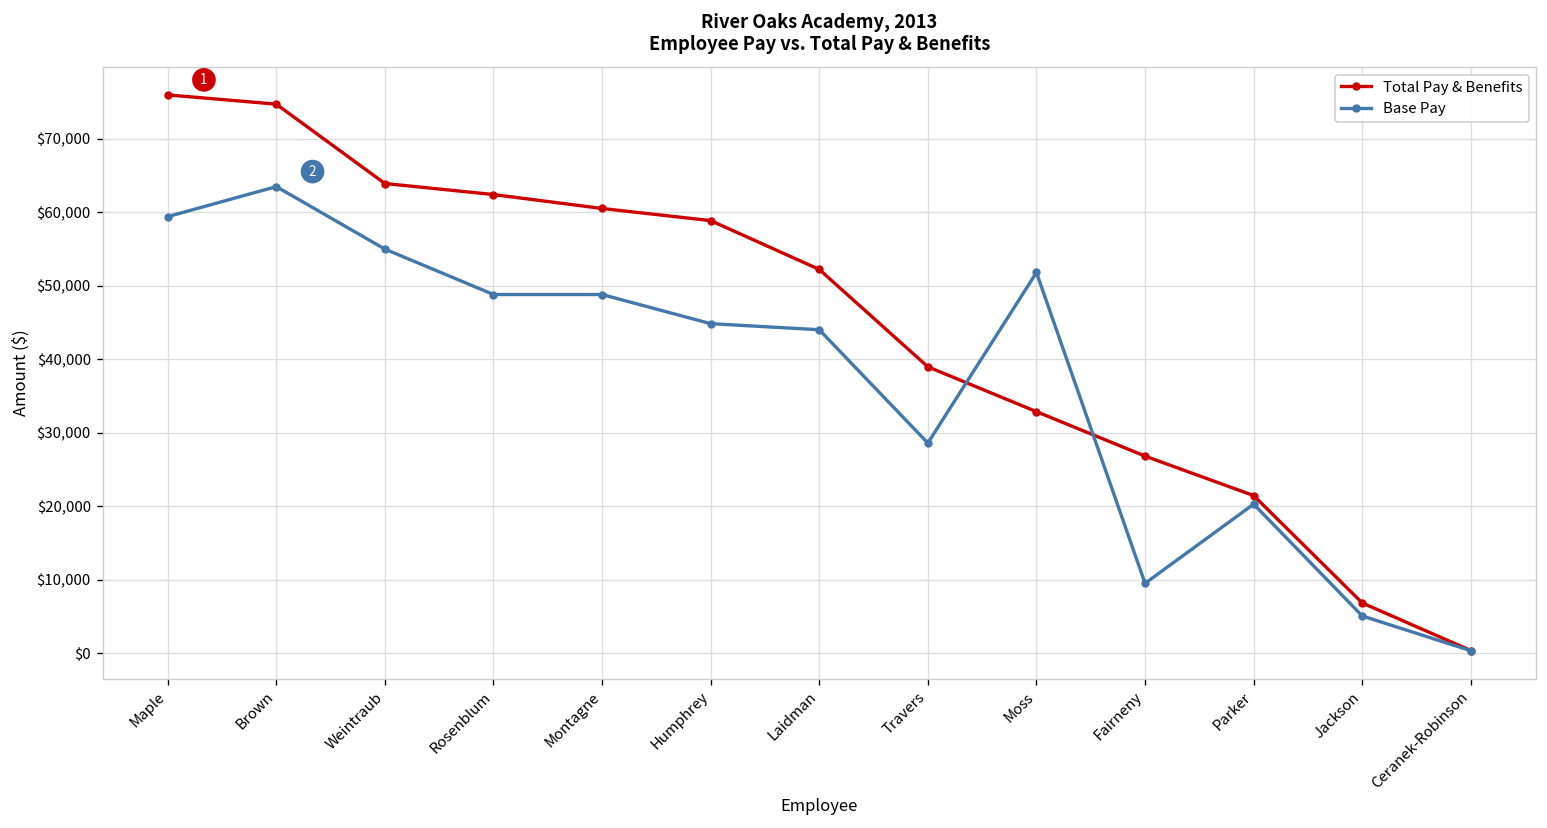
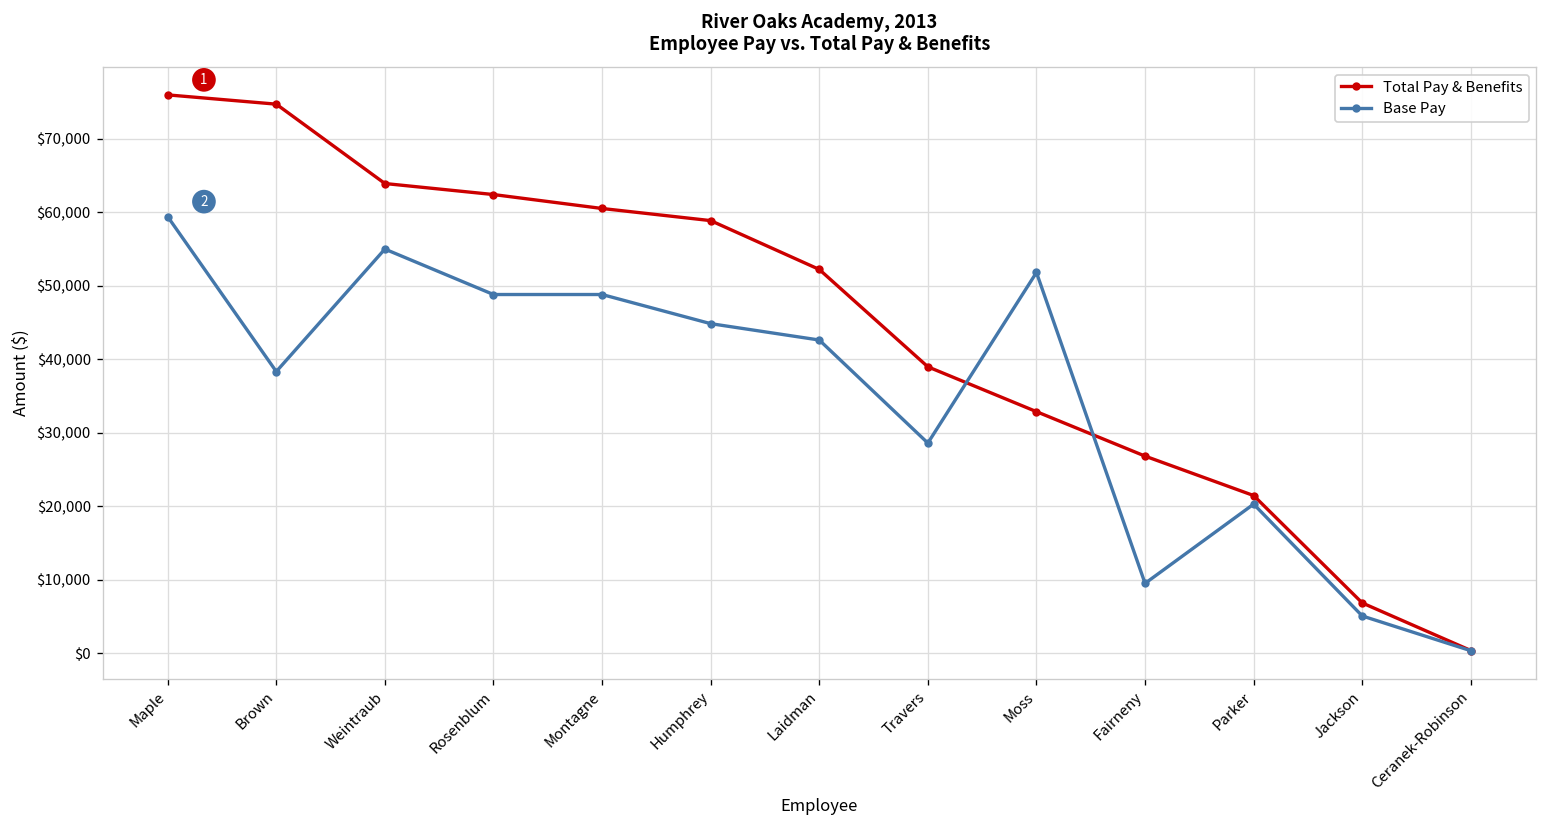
Base Pay, Brown: $64,000 -> $38,000
Base Pay, Laidman: $44,000 -> $43,000
